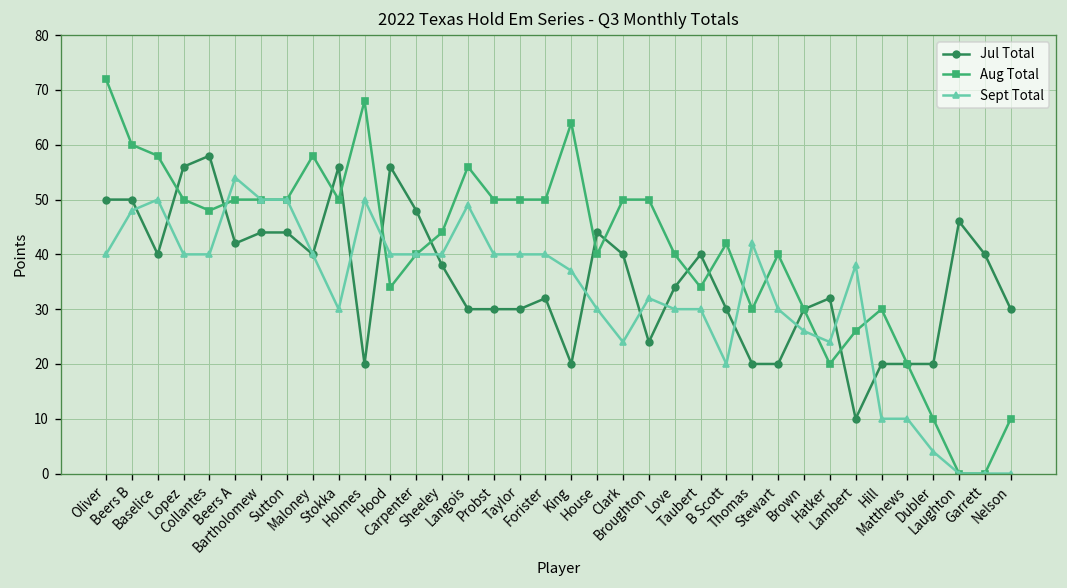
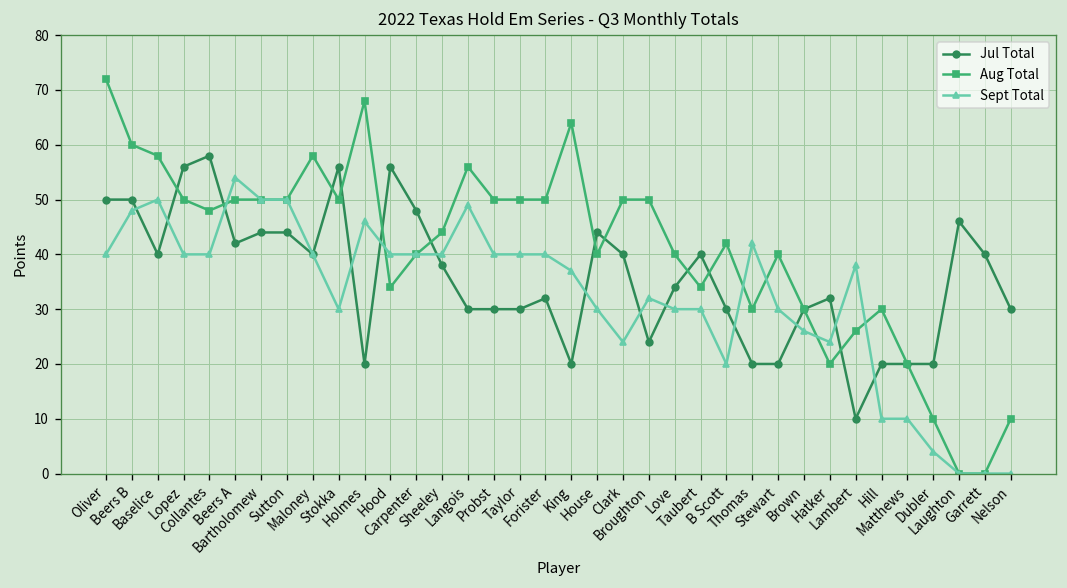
Sept Total, Holmes: 50 -> 46
